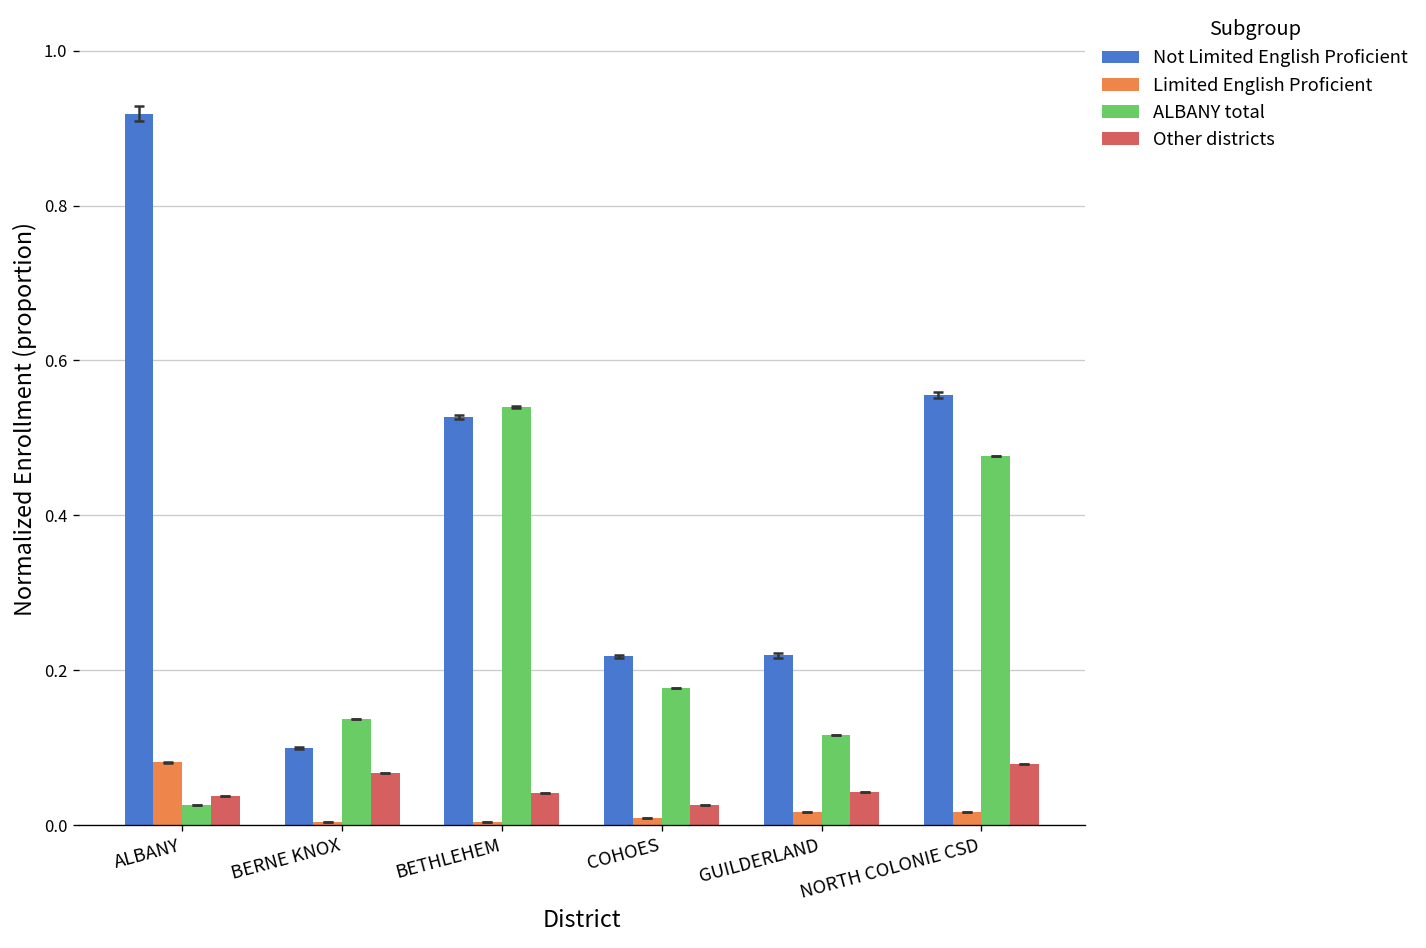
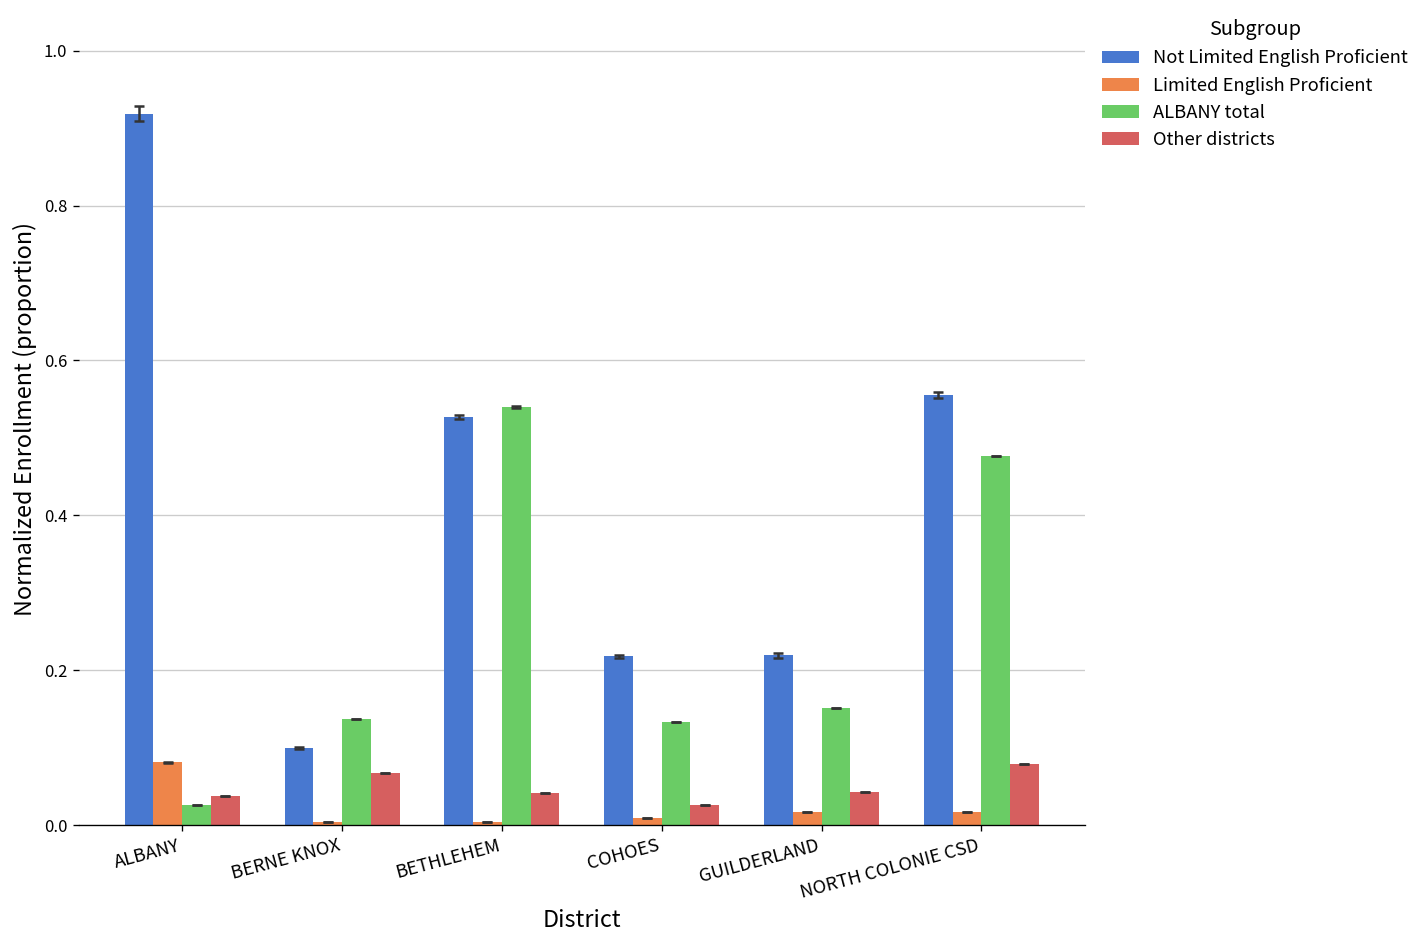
ALBANY total, COHOES: 0.18 -> 0.13
ALBANY total, GUILDERLAND: 0.12 -> 0.15
